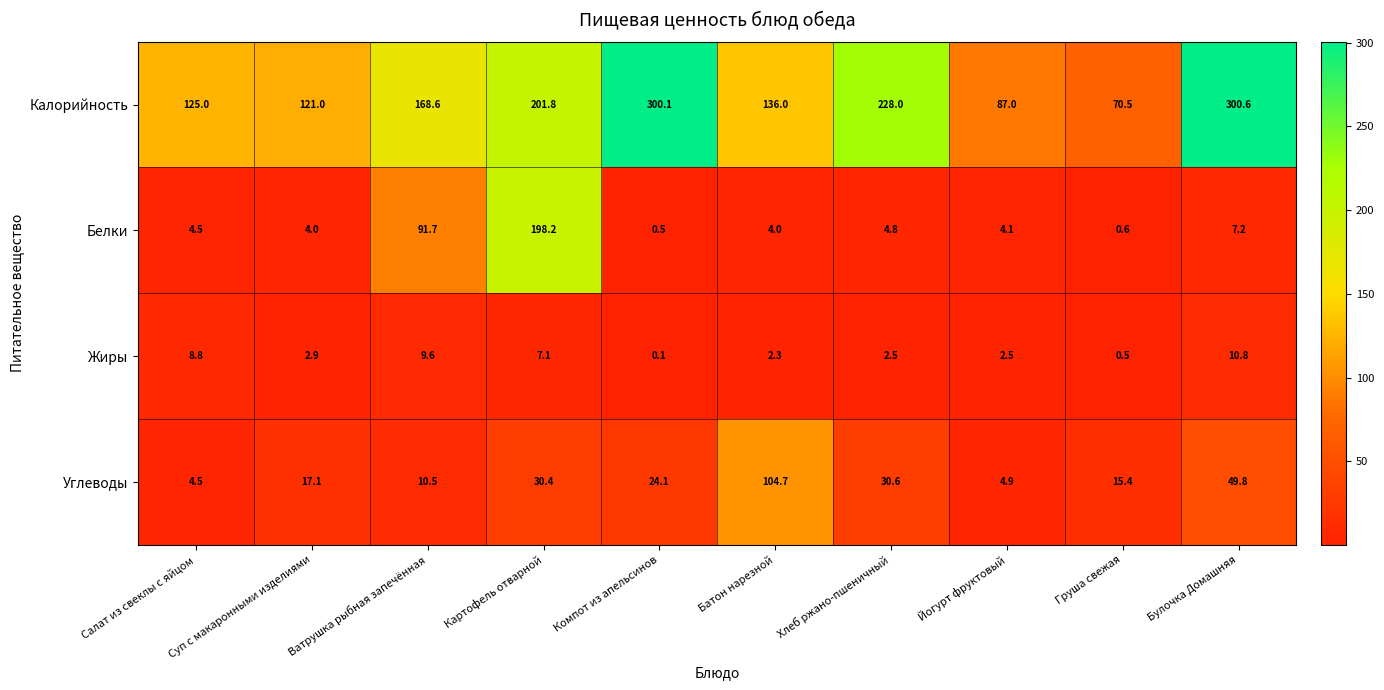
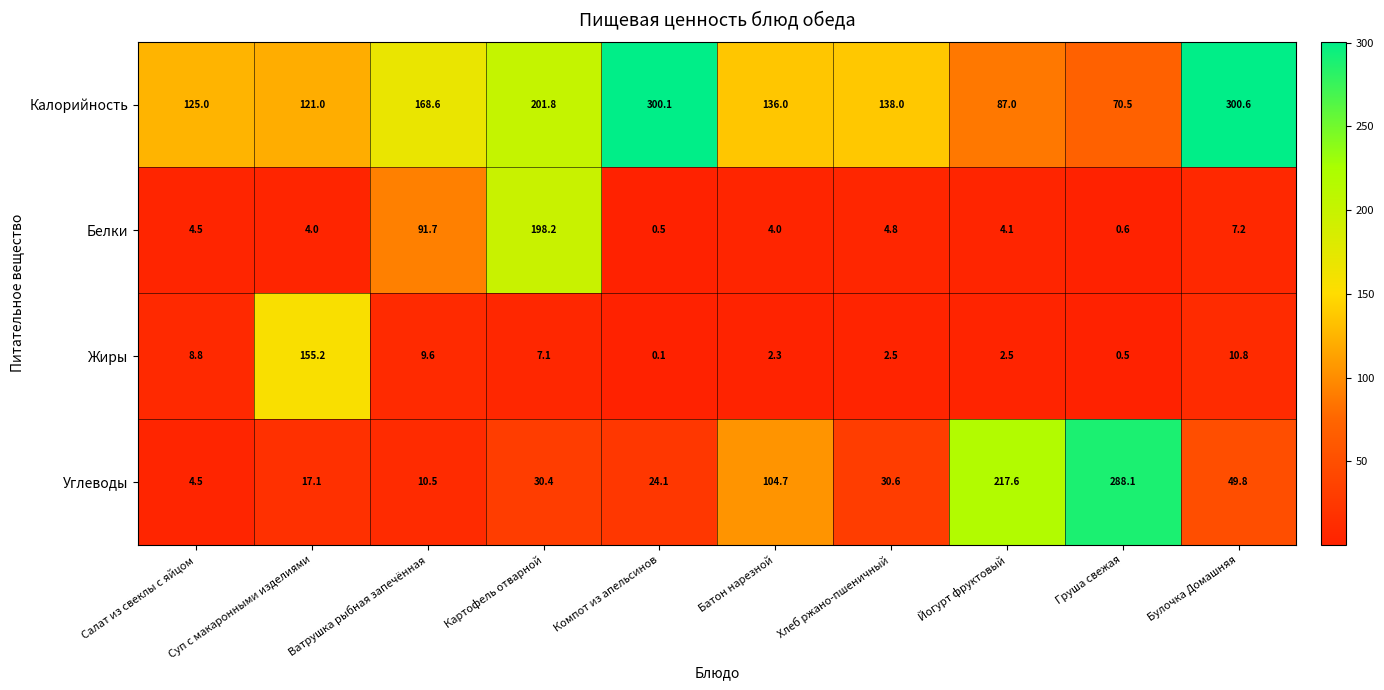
Калорийность, Хлеб ржано-пшеничный: 228.0 -> 138.0
Жиры, Суп с макаронными изделиями: 2.9 -> 155.2
Углеводы, Йогурт фруктовый: 4.9 -> 217.6
Углеводы, Груша свежая: 15.4 -> 288.1
